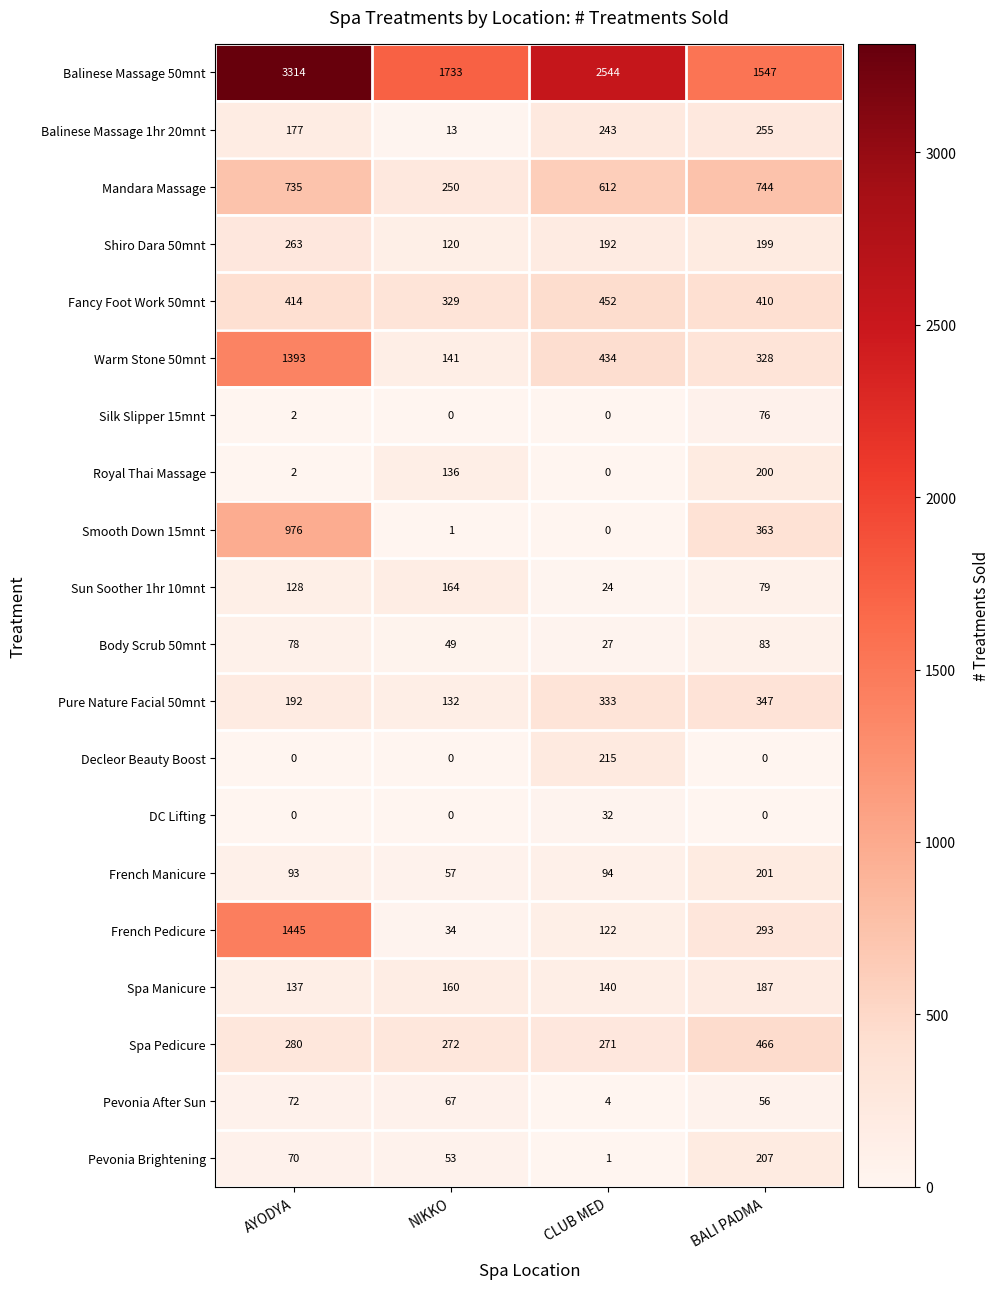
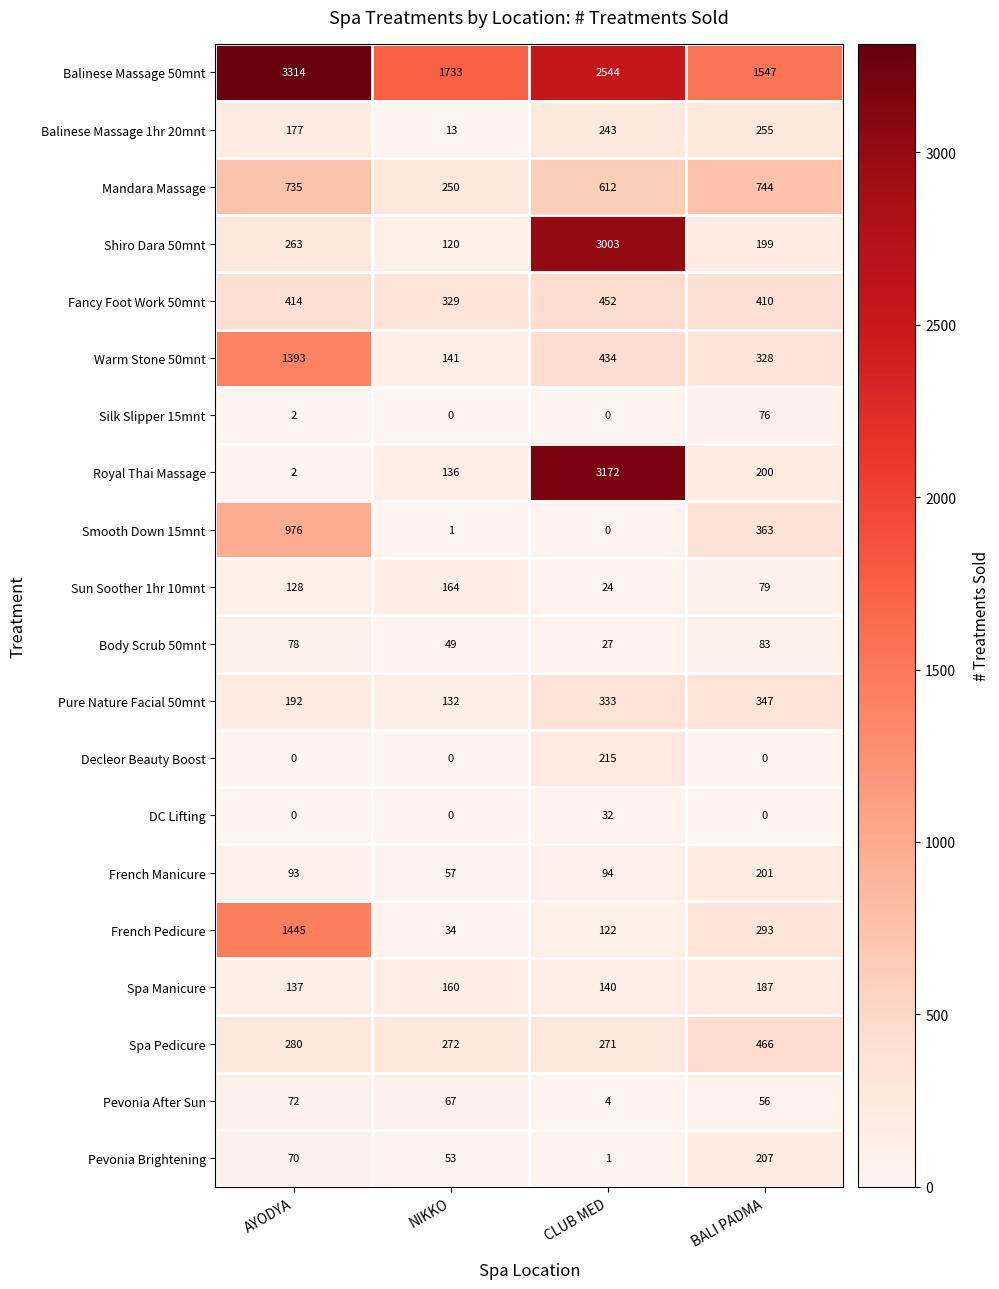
Shiro Dara 50mnt, CLUB MED: 192 -> 3003
Royal Thai Massage, CLUB MED: 0 -> 3172
